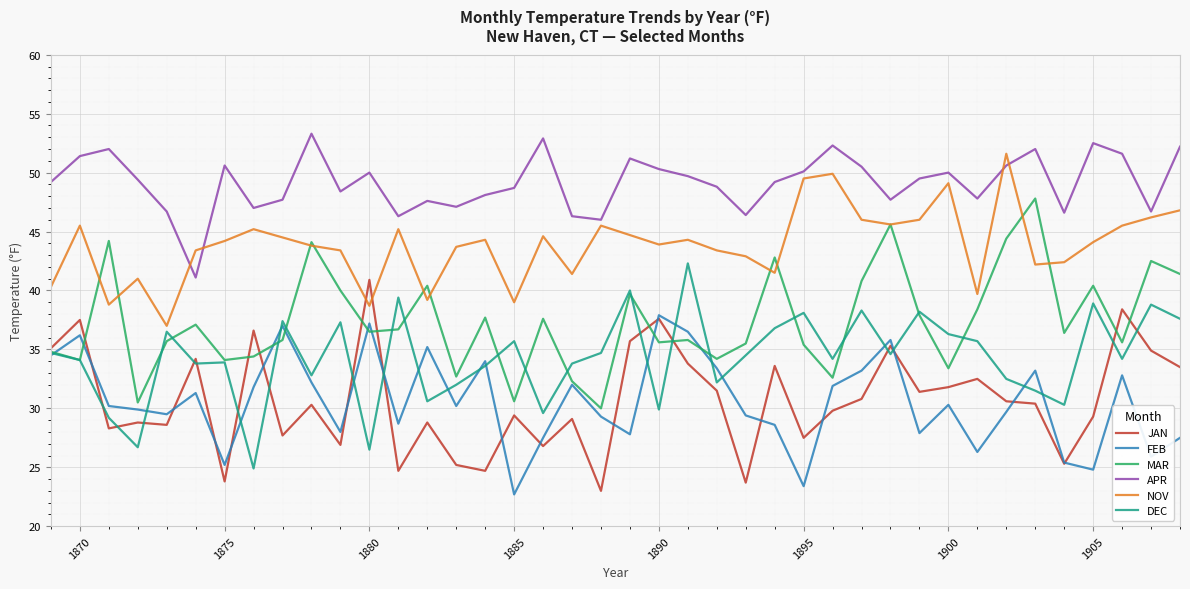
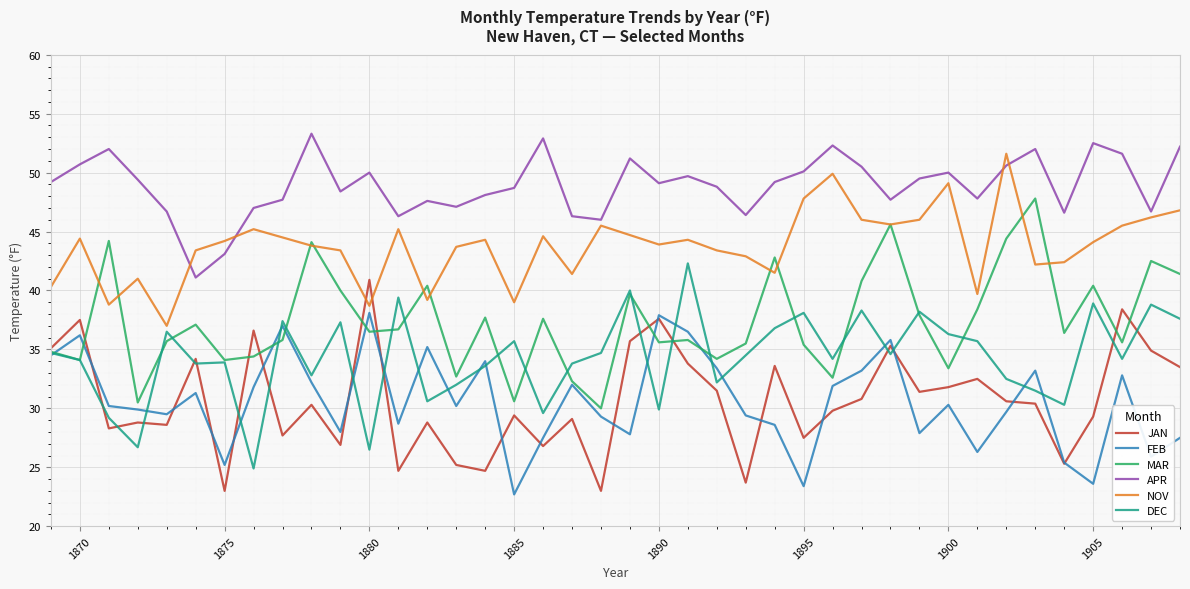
APR, 1870: 51.4 -> 50.7
NOV, 1870: 45.5 -> 44.4
JAN, 1875: 23.8 -> 23.0
APR, 1875: 50.6 -> 43.1
FEB, 1880: 37.2 -> 38.1
APR, 1890: 50.3 -> 49.1
NOV, 1895: 49.5 -> 47.8
FEB, 1905: 24.8 -> 23.6
